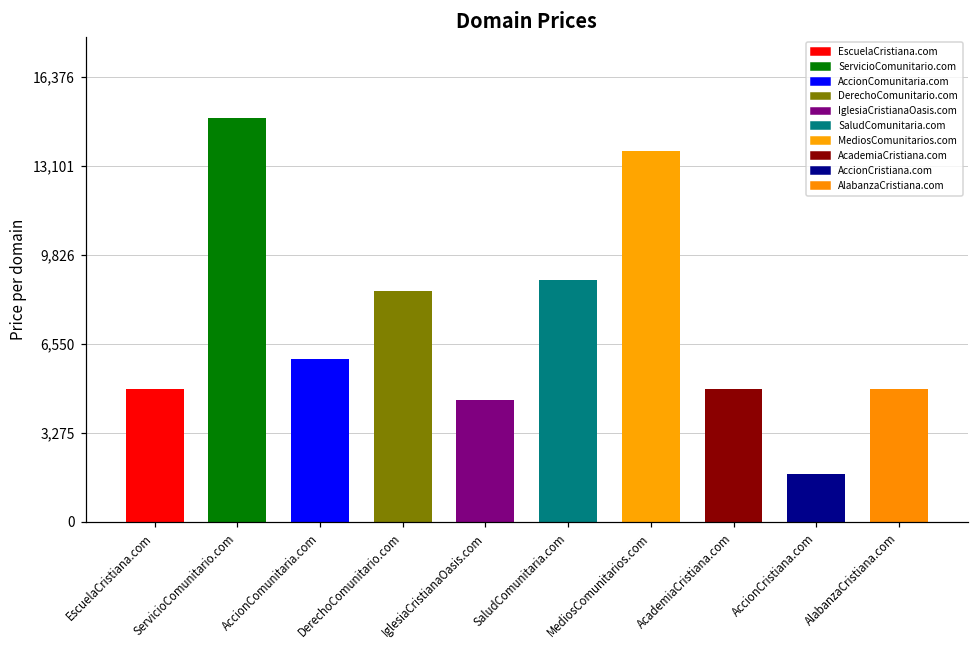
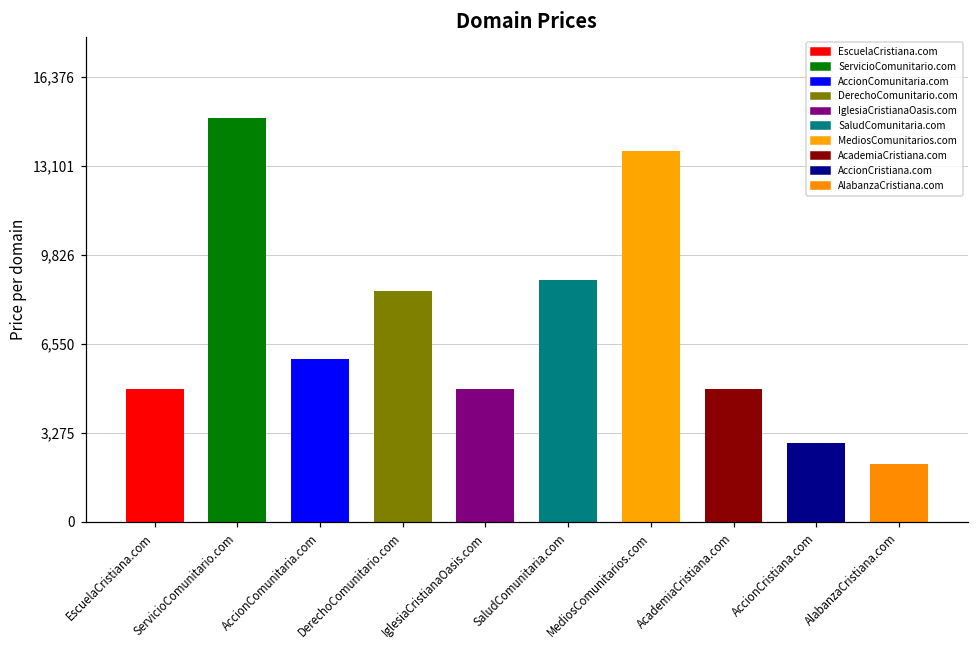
IglesiaCristianaOasis.com: 4,500 -> 4,900
AccionCristiana.com: 1,700 -> 2,900
AlabanzaCristiana.com: 4,900 -> 2,100
